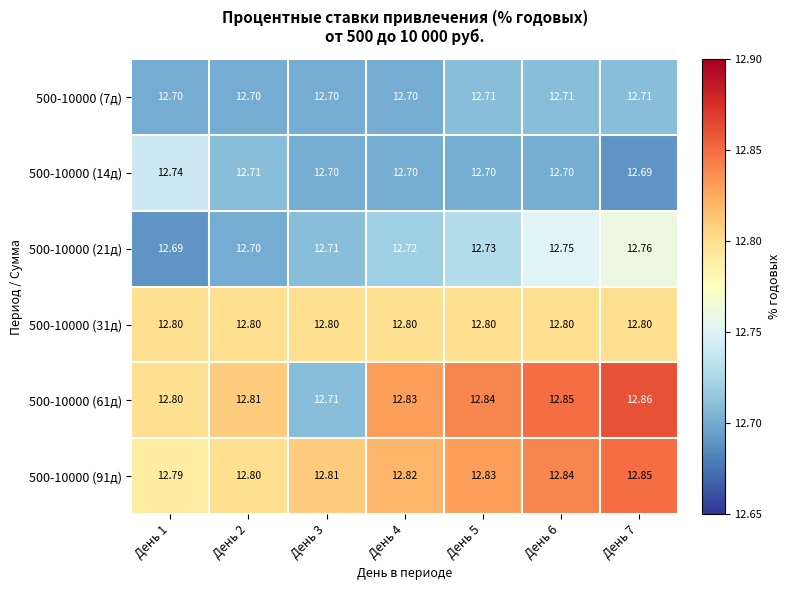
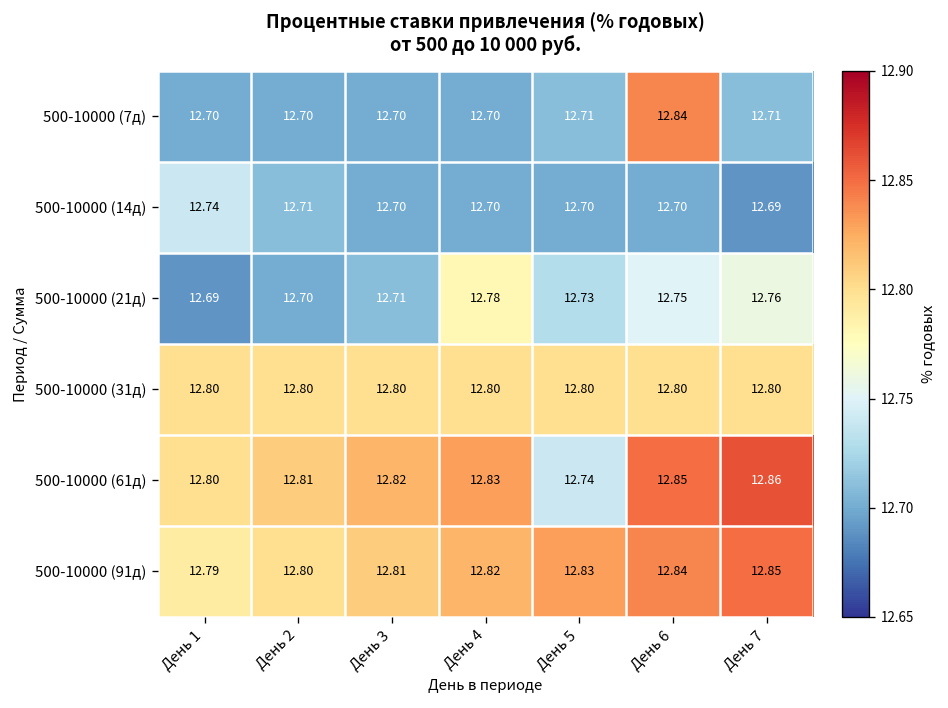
500-10000 (7д), День 6: 12.71 -> 12.84
500-10000 (21д), День 4: 12.72 -> 12.78
500-10000 (61д), День 3: 12.71 -> 12.82
500-10000 (61д), День 5: 12.84 -> 12.74
